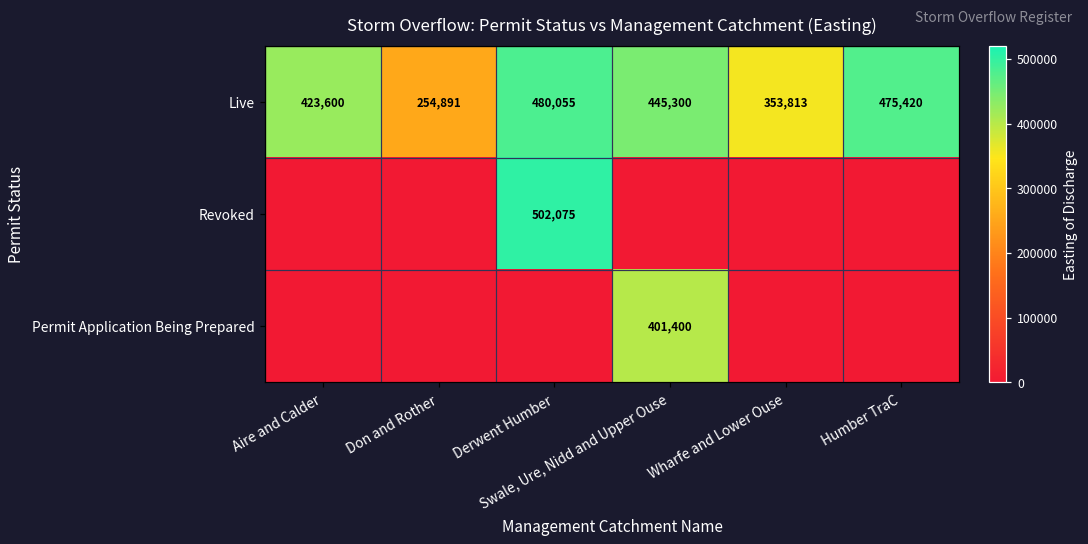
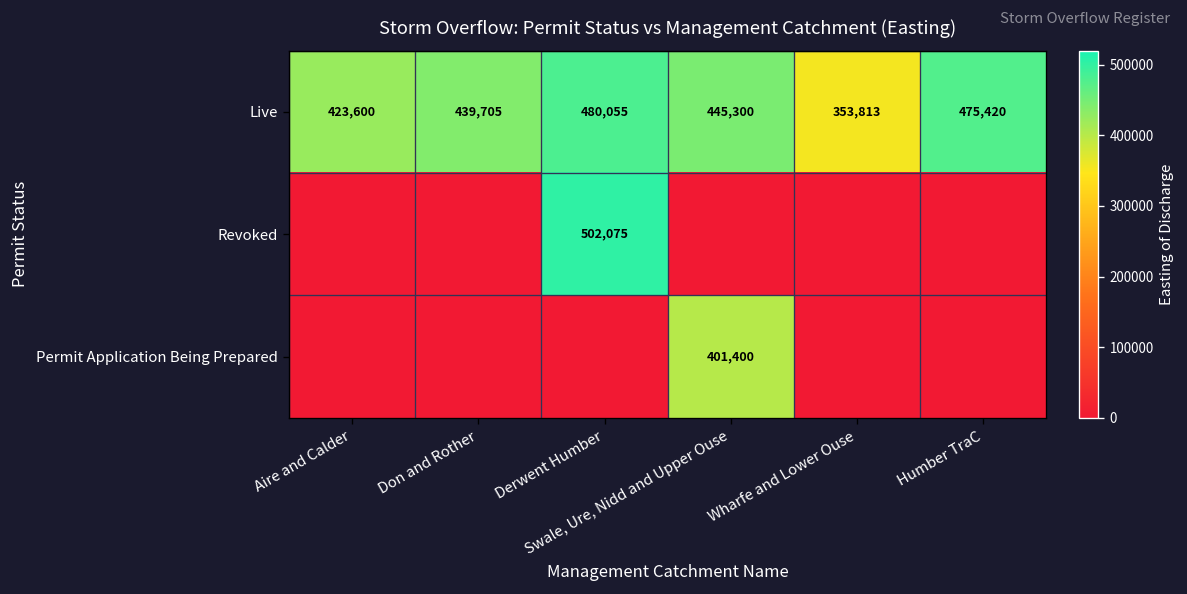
Live, Don and Rother: 254,891 -> 439,705
